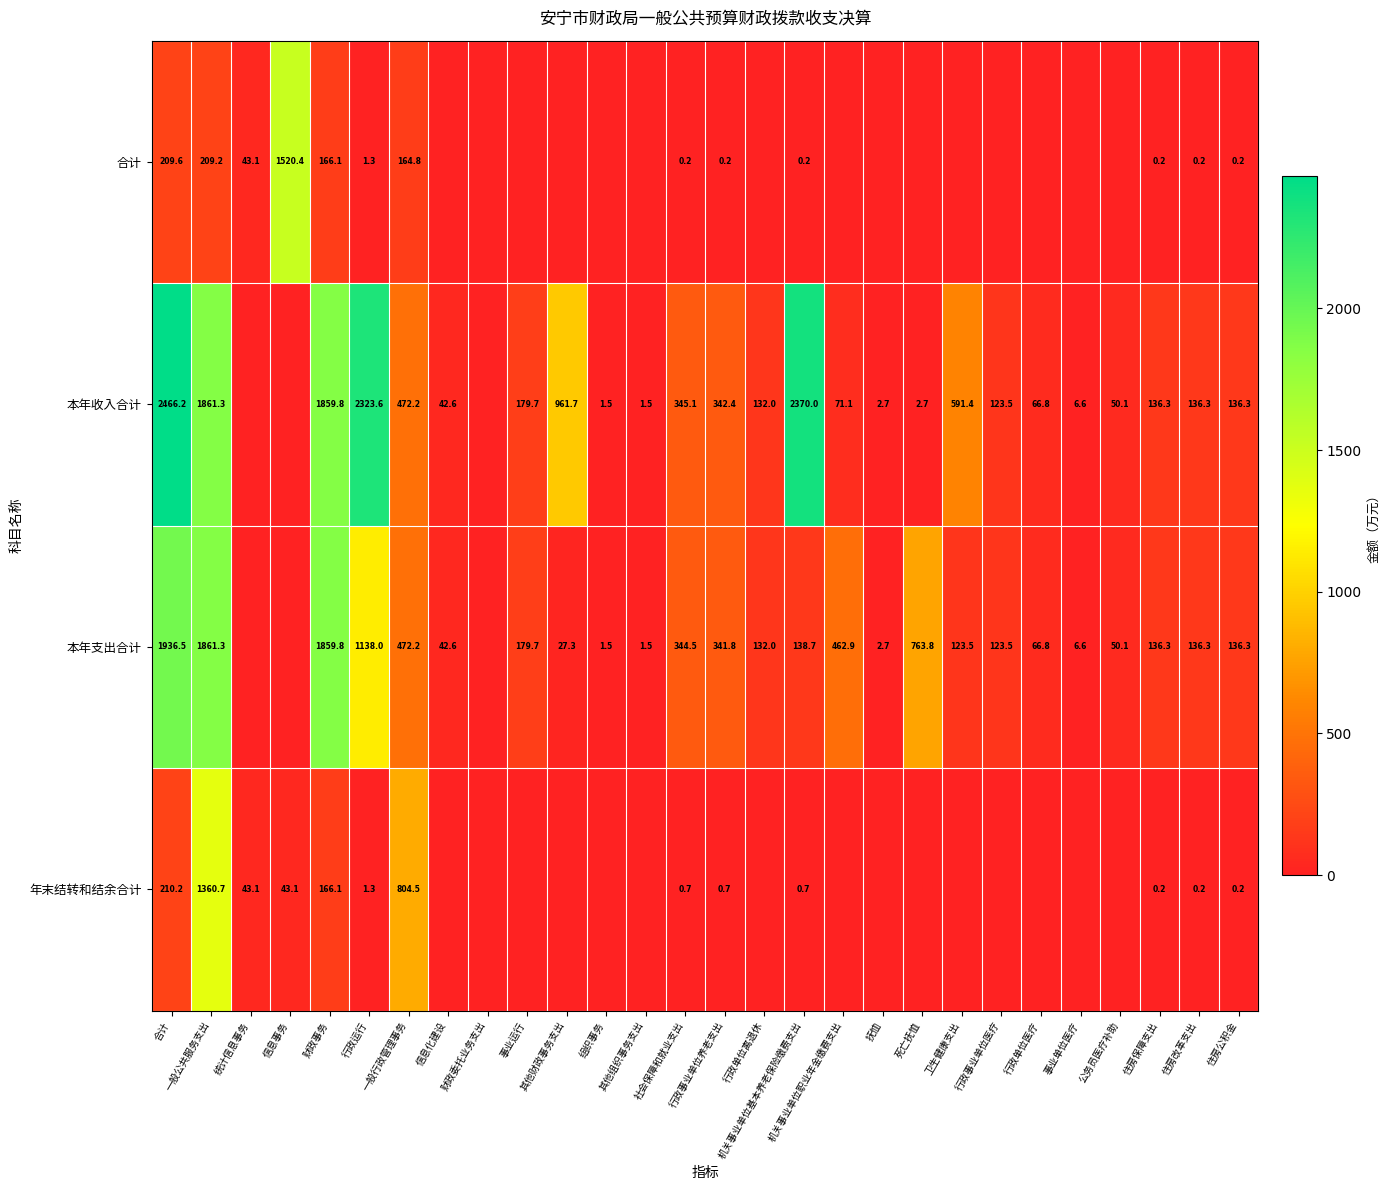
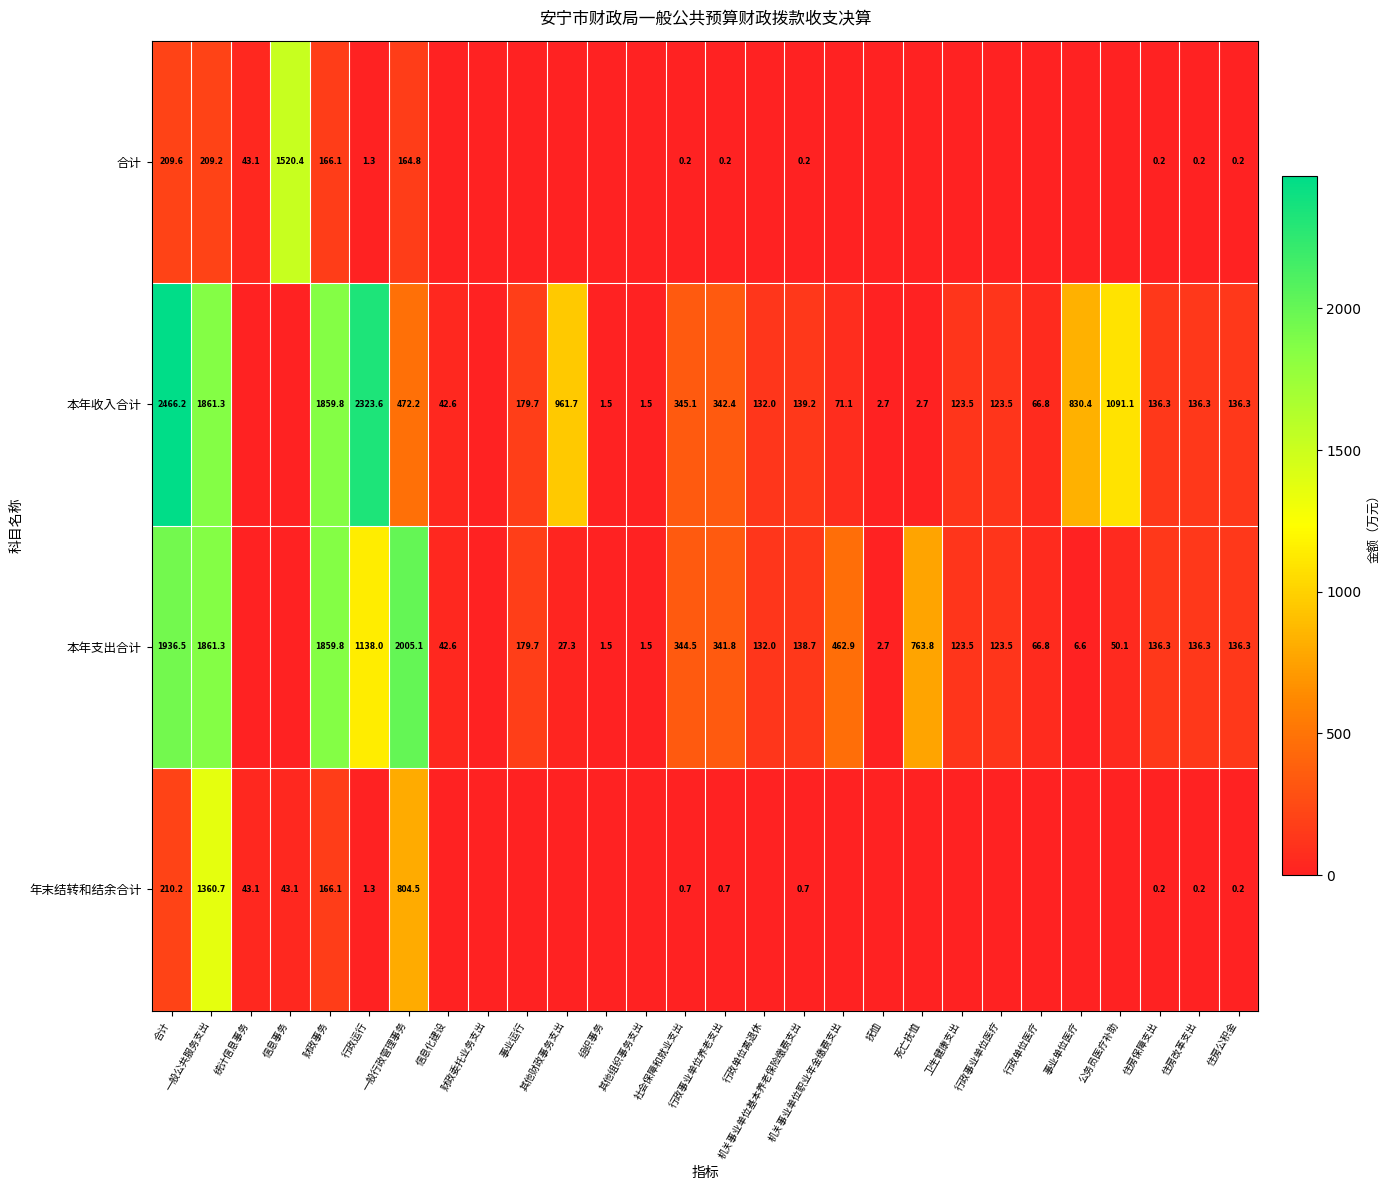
本年收入合计, 机关事业单位基本养老保险缴费支出: 2370.0 -> 139.2
本年收入合计, 卫生健康支出: 591.4 -> 123.5
本年收入合计, 事业单位医疗: 6.6 -> 830.4
本年收入合计, 公务员医疗补助: 50.1 -> 1091.1
本年支出合计, 一般行政管理事务: 472.2 -> 2005.1
